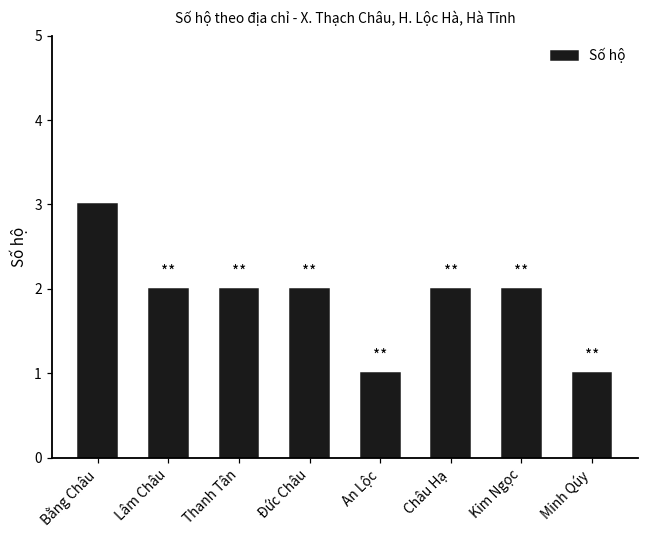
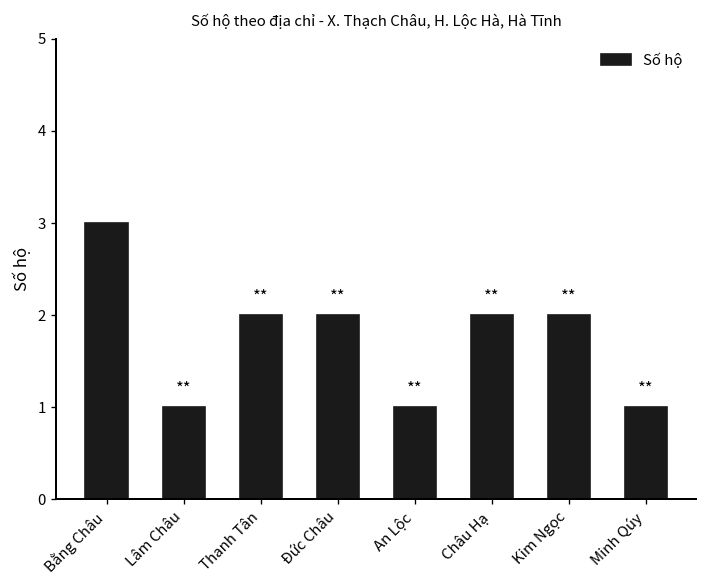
Lâm Châu: 2 -> 1
